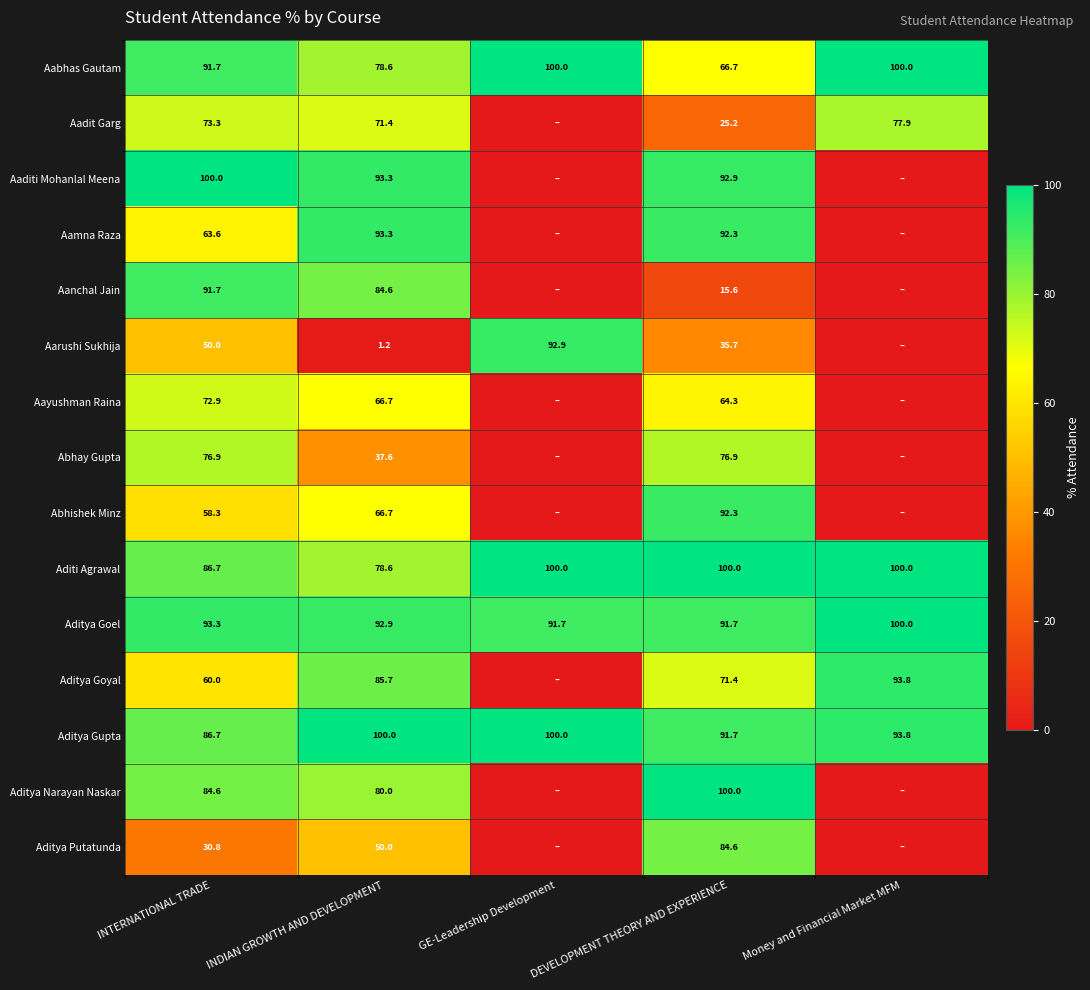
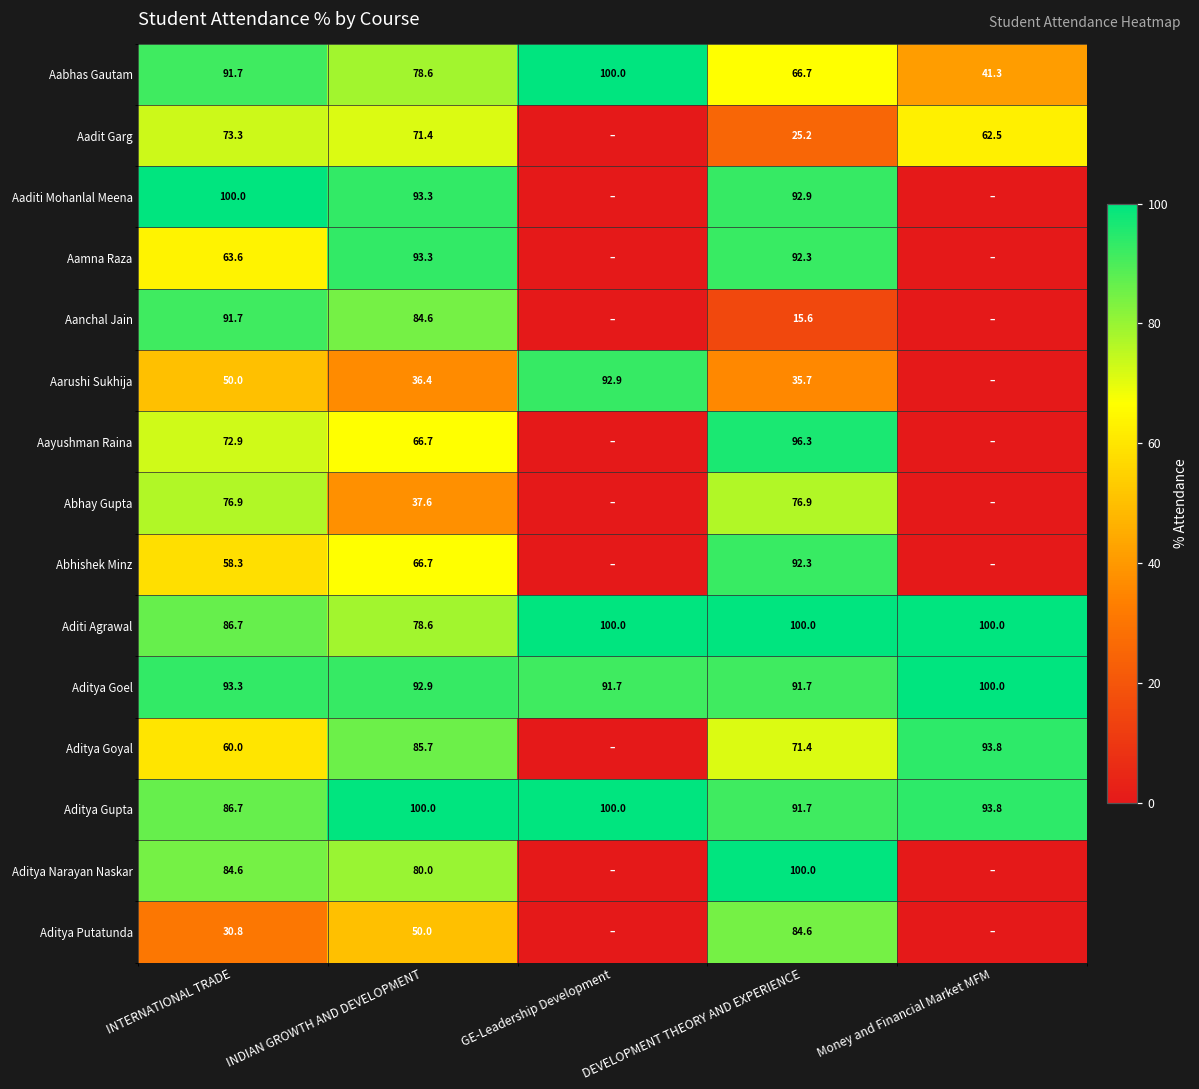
Aabhas Gautam, Money and Financial Market MFM: 100.0 -> 41.3
Aadit Garg, Money and Financial Market MFM: 77.9 -> 62.5
Aarushi Sukhija, INDIAN GROWTH AND DEVELOPMENT: 1.2 -> 36.4
Aayushman Raina, DEVELOPMENT THEORY AND EXPERIENCE: 64.3 -> 96.3
